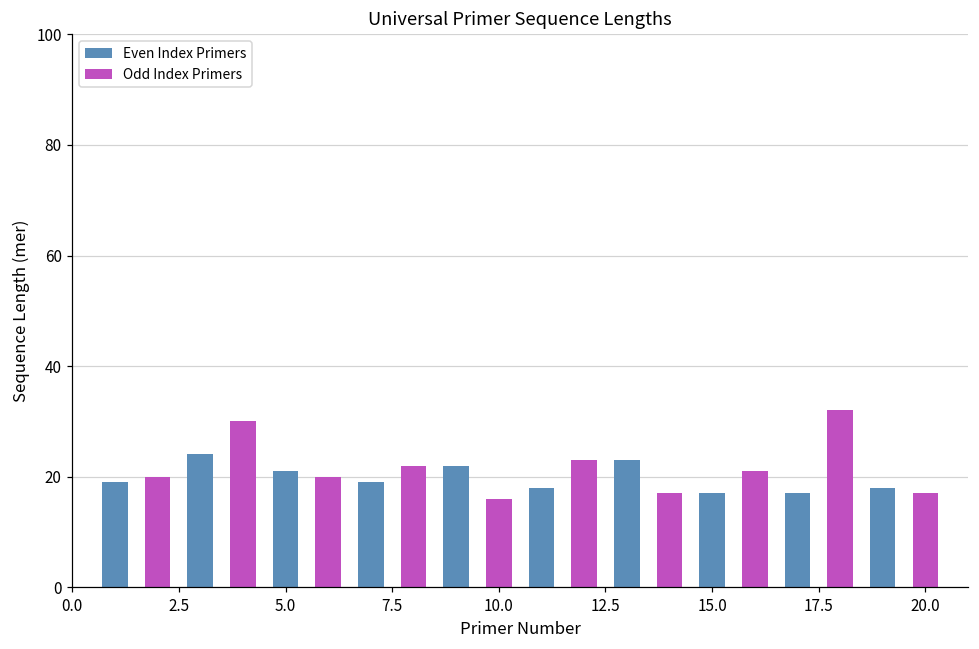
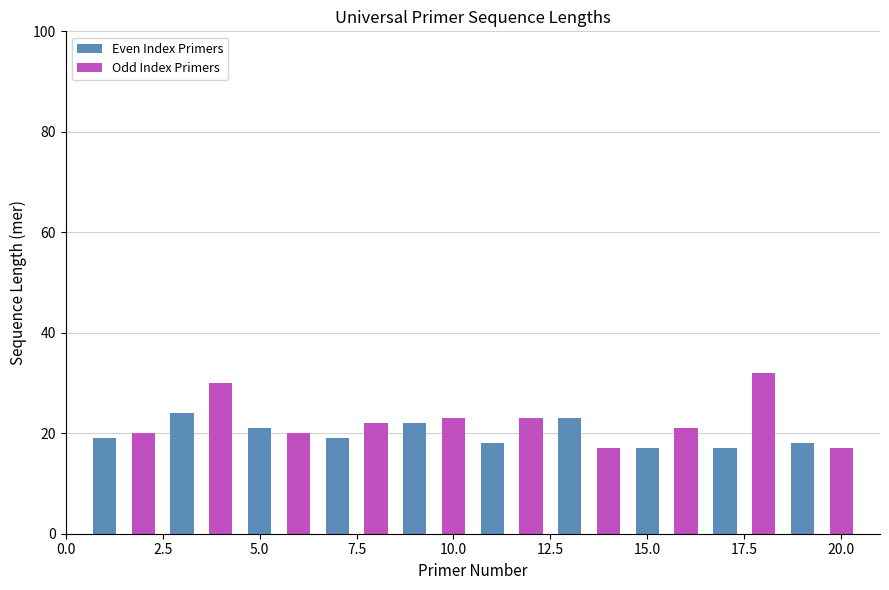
10.0: 16 -> 23
